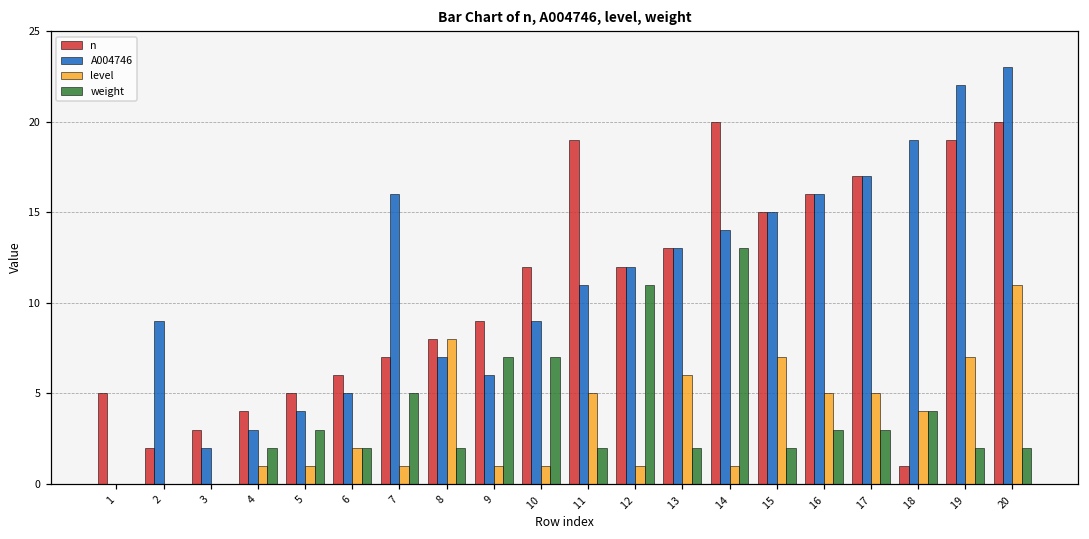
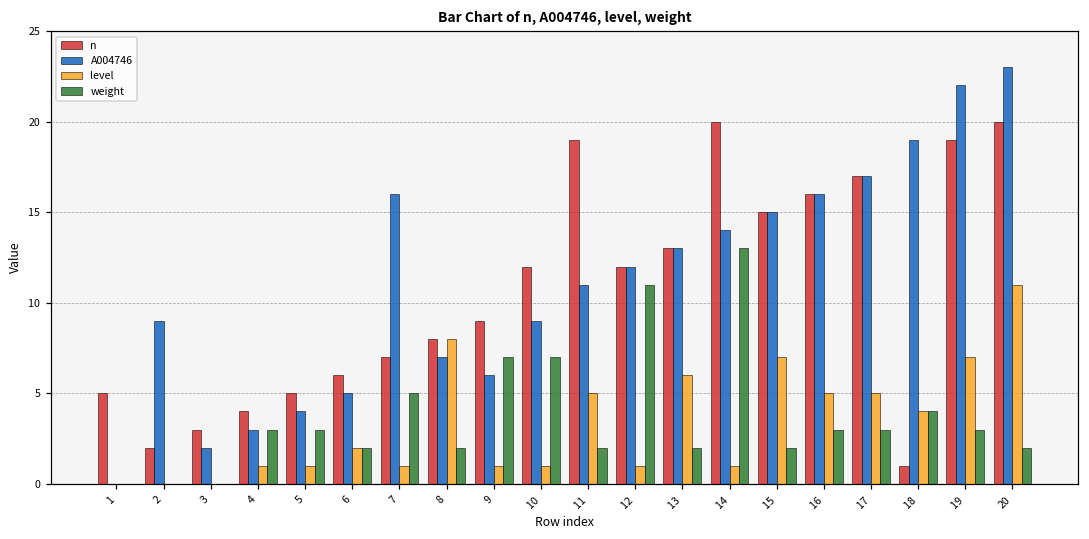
weight, 4: 2 -> 3
weight, 19: 2 -> 3
